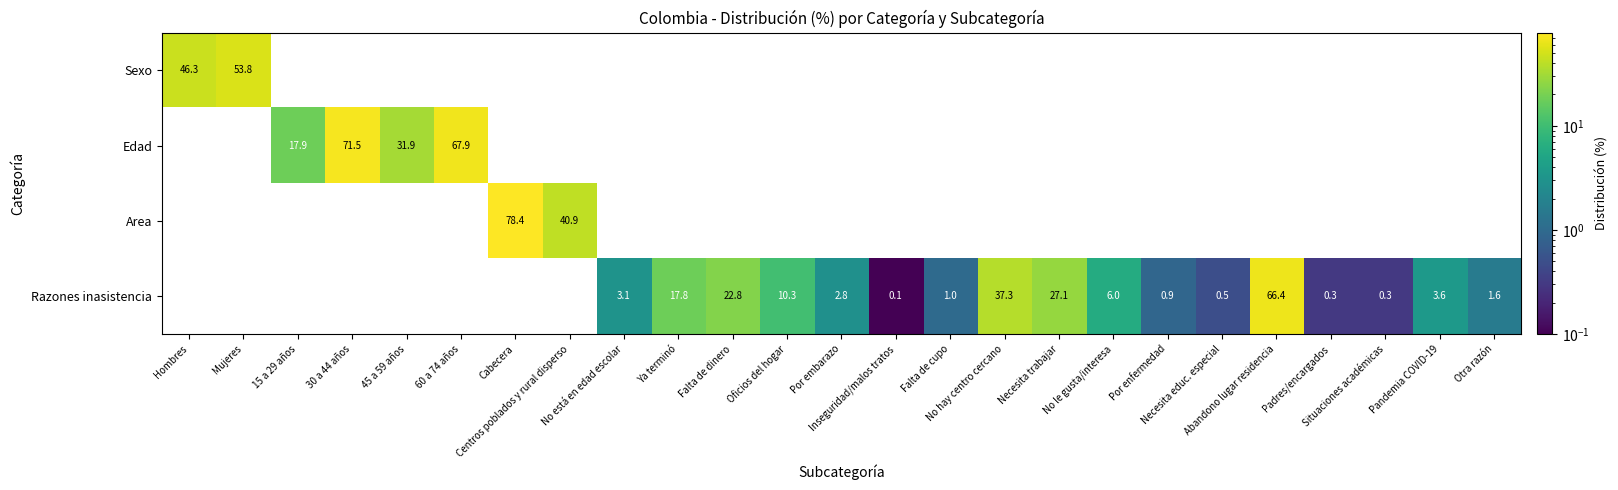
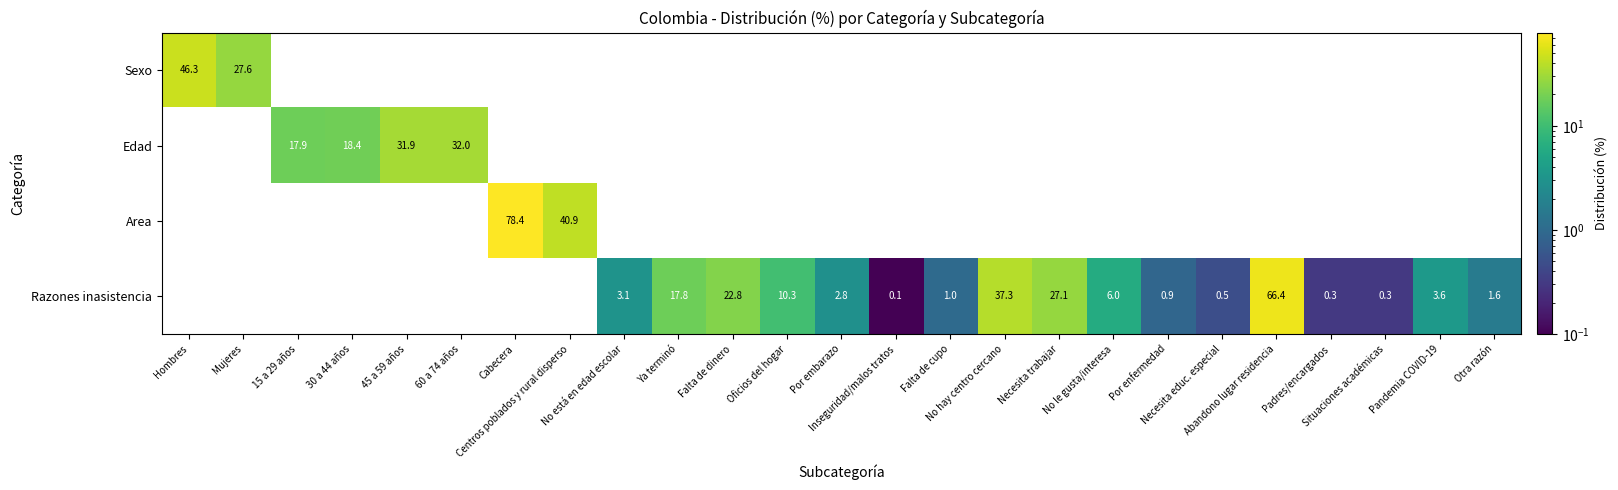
Sexo, Mujeres: 53.8 -> 27.6
Edad, 30 a 44 años: 71.5 -> 18.4
Edad, 60 a 74 años: 67.9 -> 32.0
